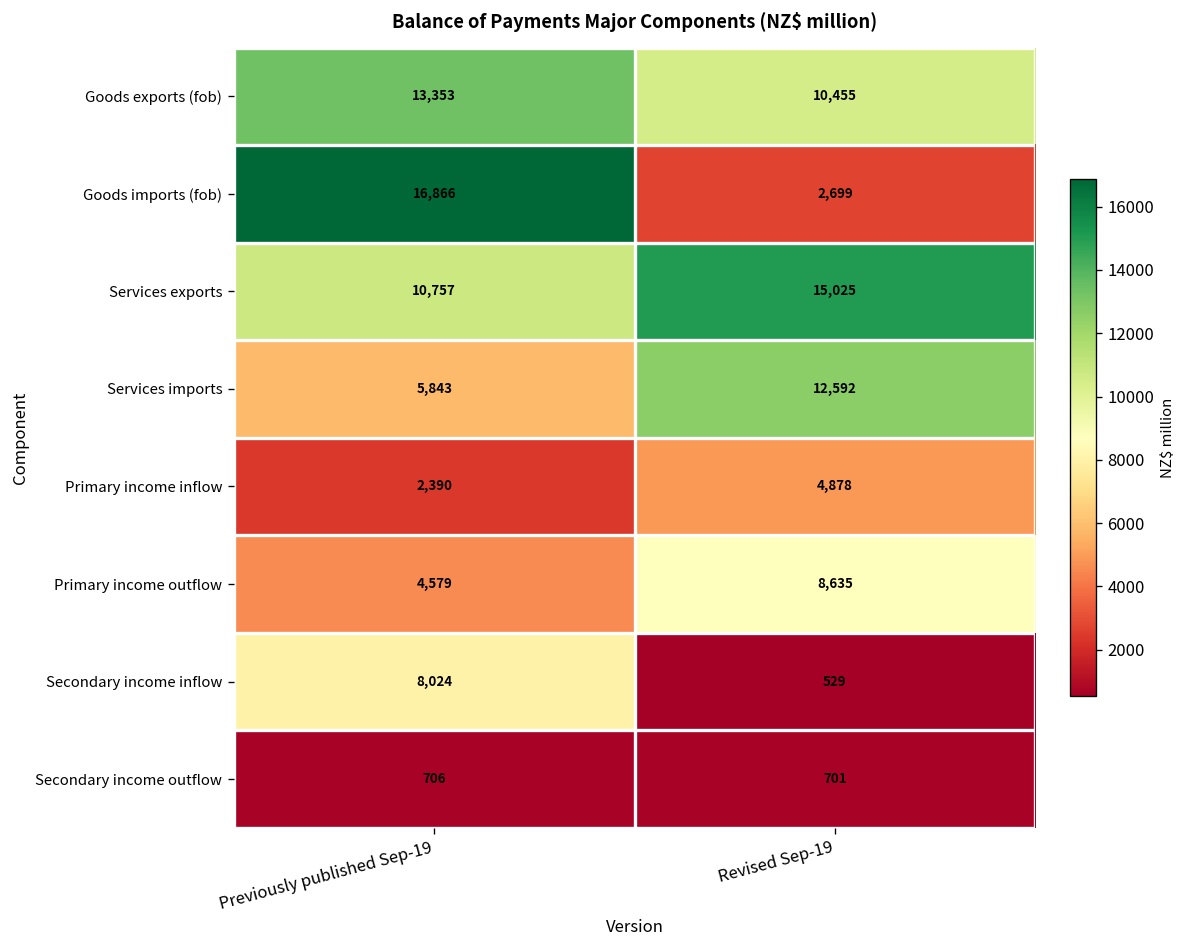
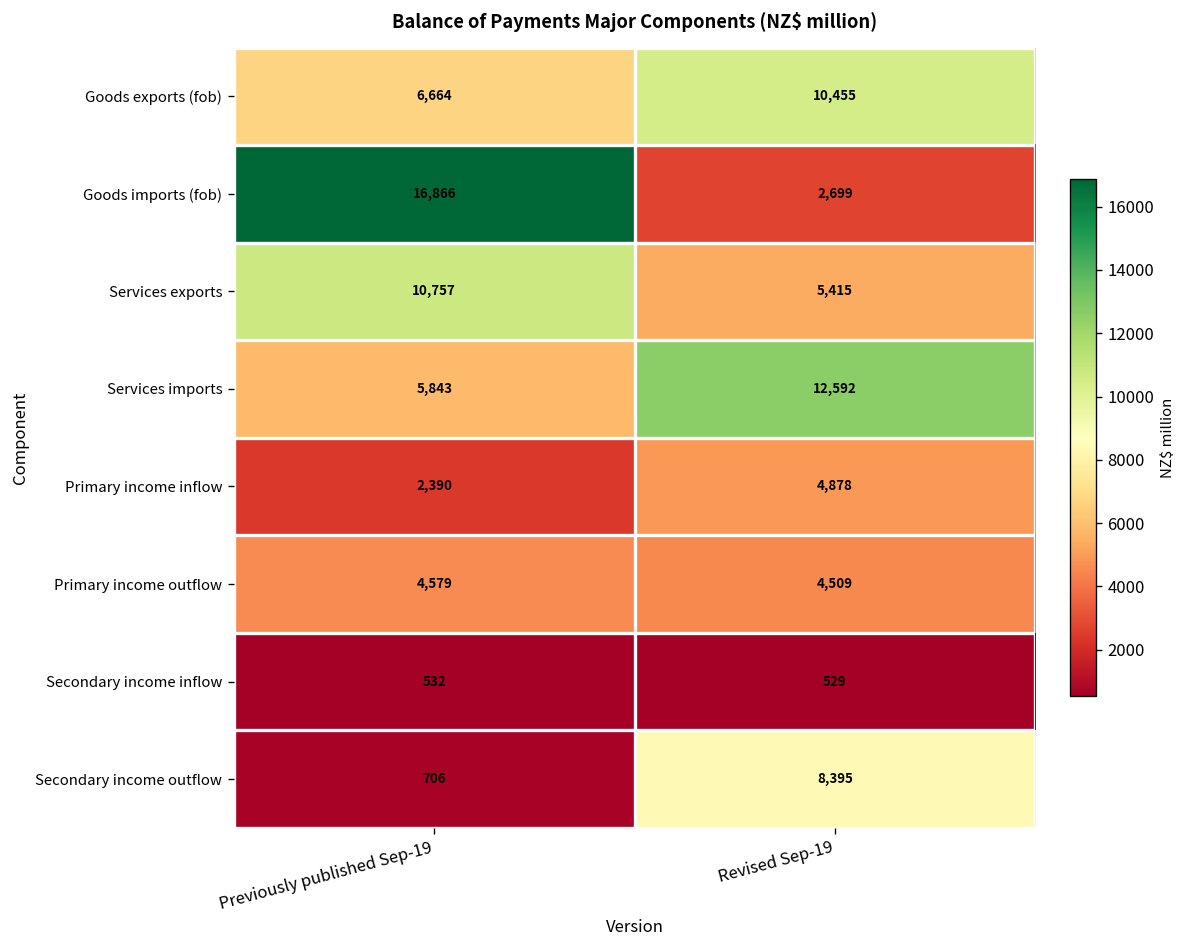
Goods exports (fob), Previously published Sep-19: 13,353 -> 6,664
Services exports, Revised Sep-19: 15,025 -> 5,415
Primary income outflow, Revised Sep-19: 8,635 -> 4,509
Secondary income inflow, Previously published Sep-19: 8,024 -> 532
Secondary income outflow, Revised Sep-19: 701 -> 8,395
